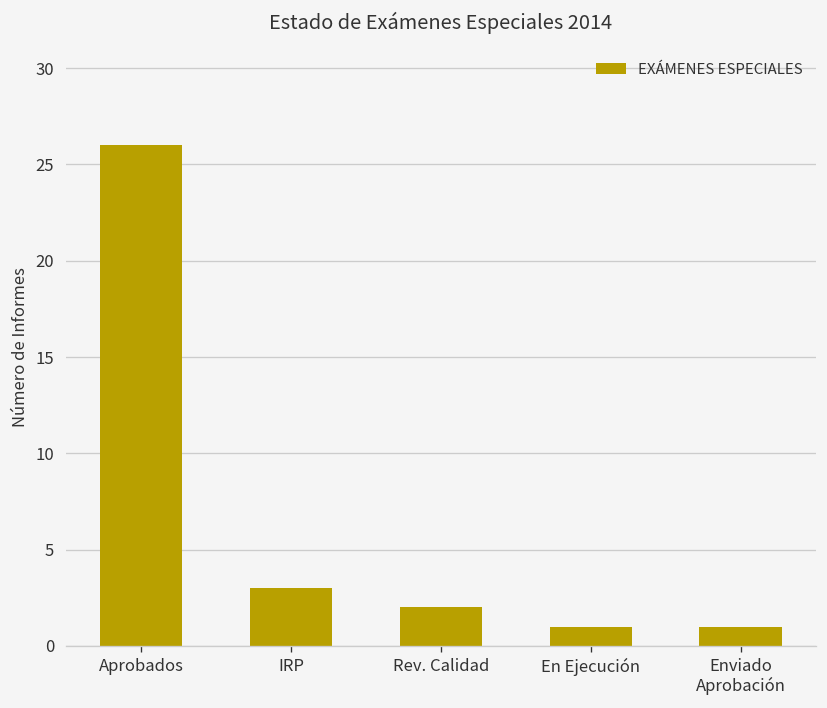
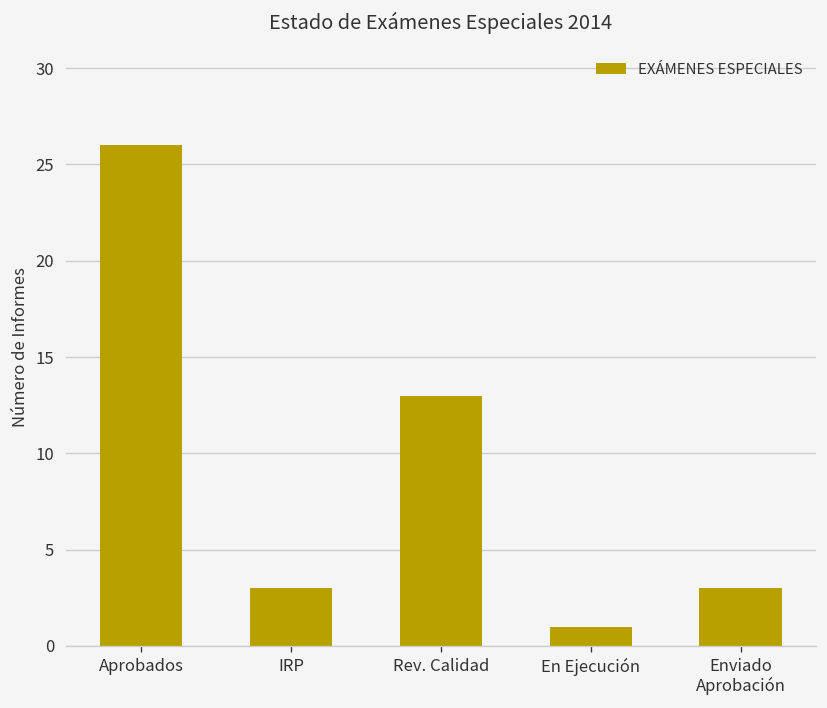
Rev. Calidad: 2 -> 13
Enviado Aprobación: 1 -> 3
